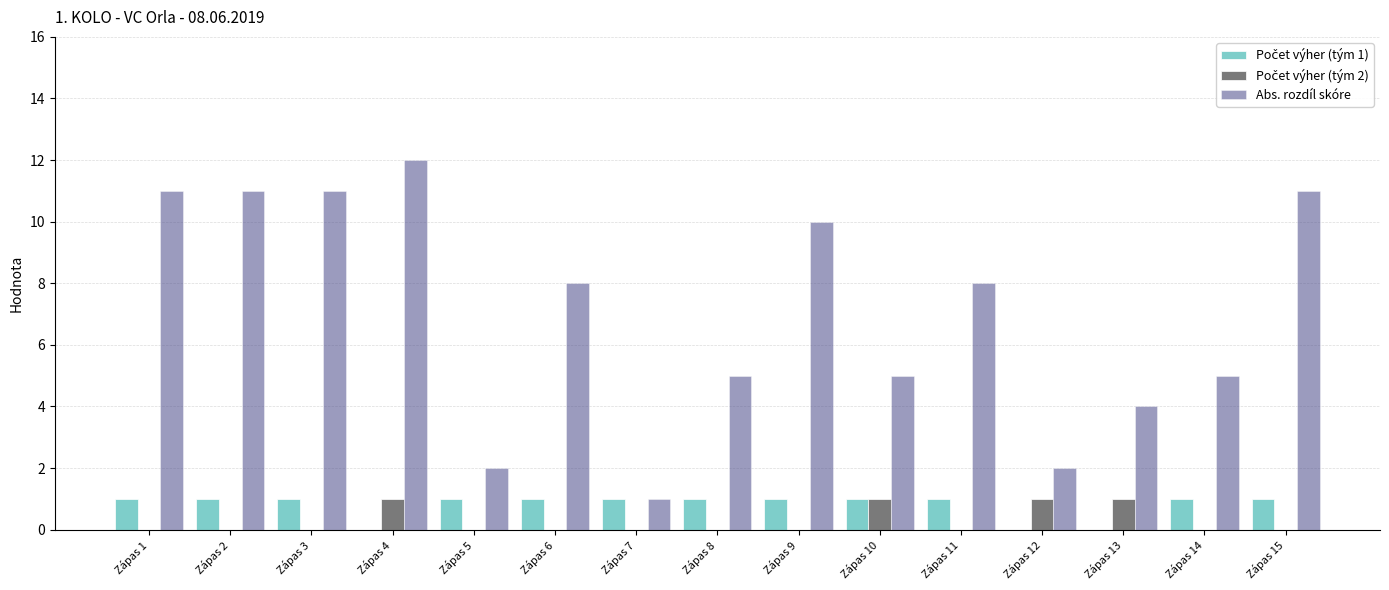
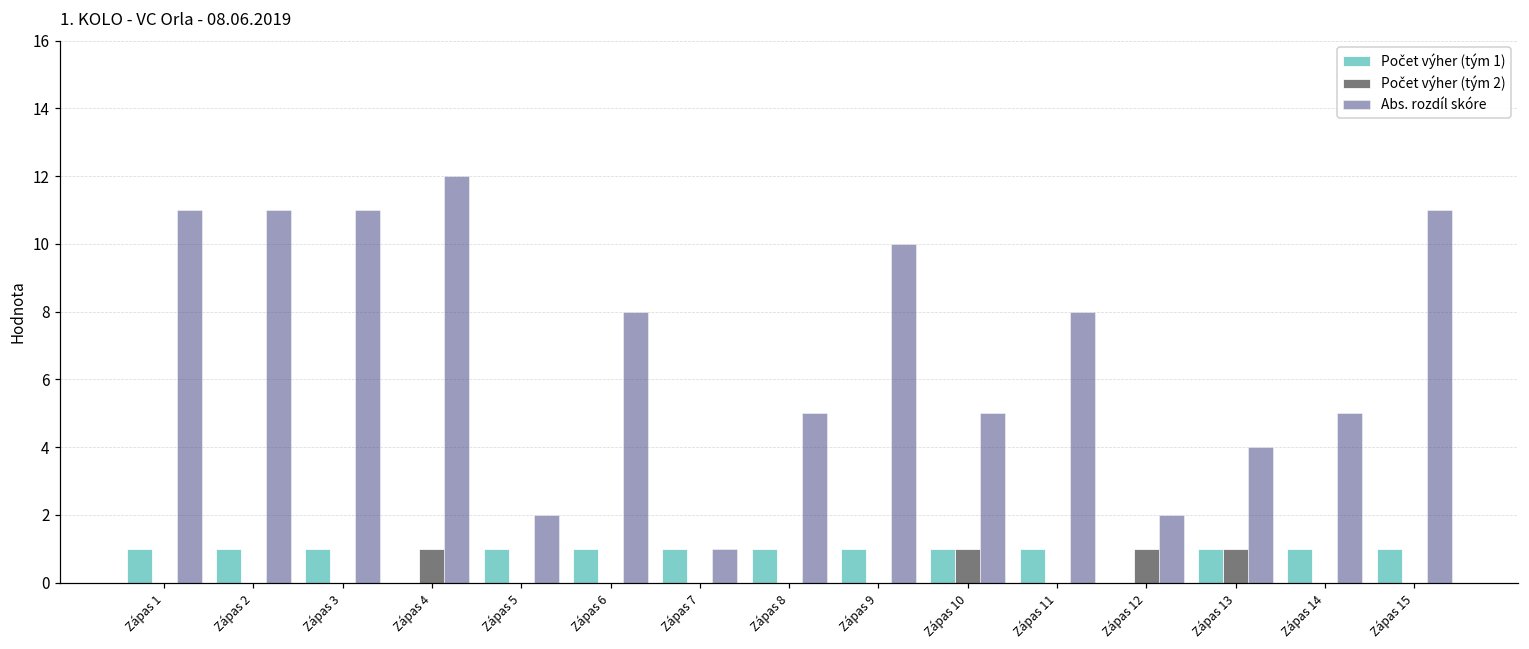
Počet výher (tým 1), Zápas 13: 0 -> 1
